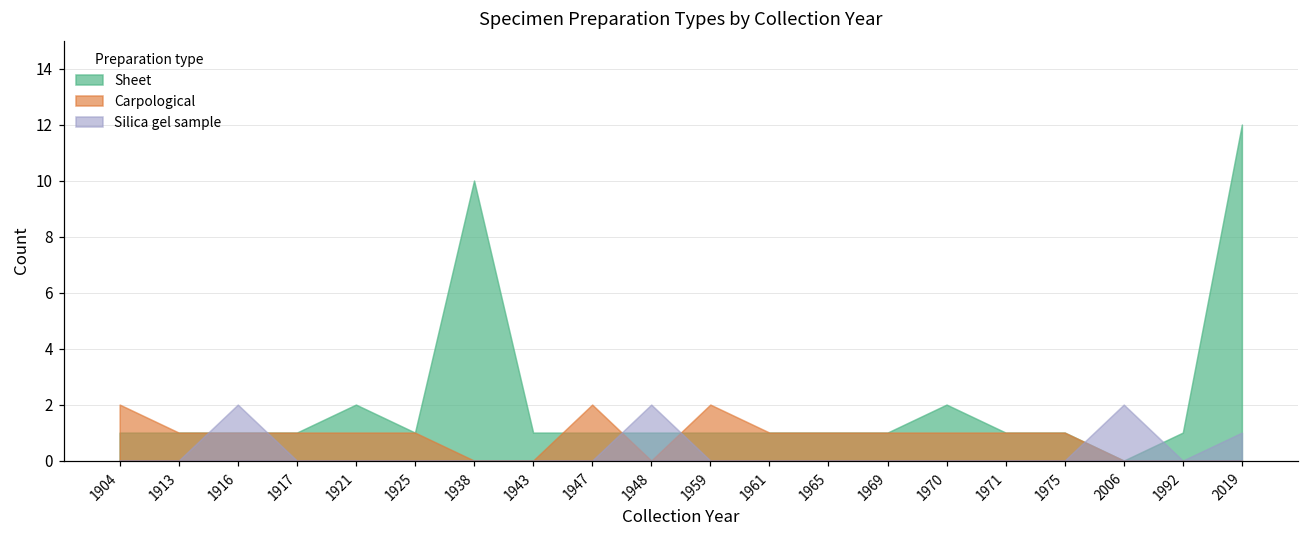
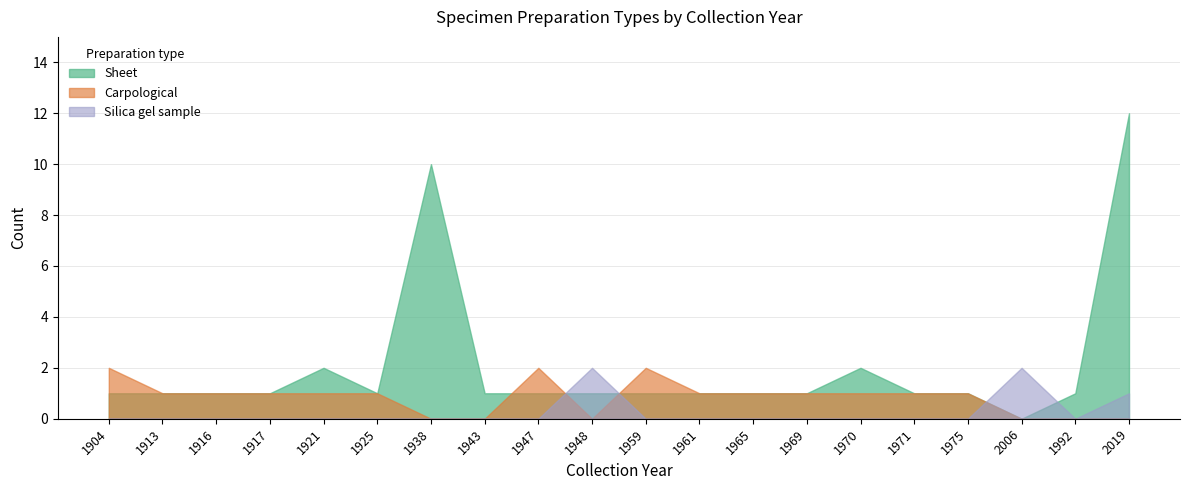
Silica gel sample, 1916: 2 -> 0
